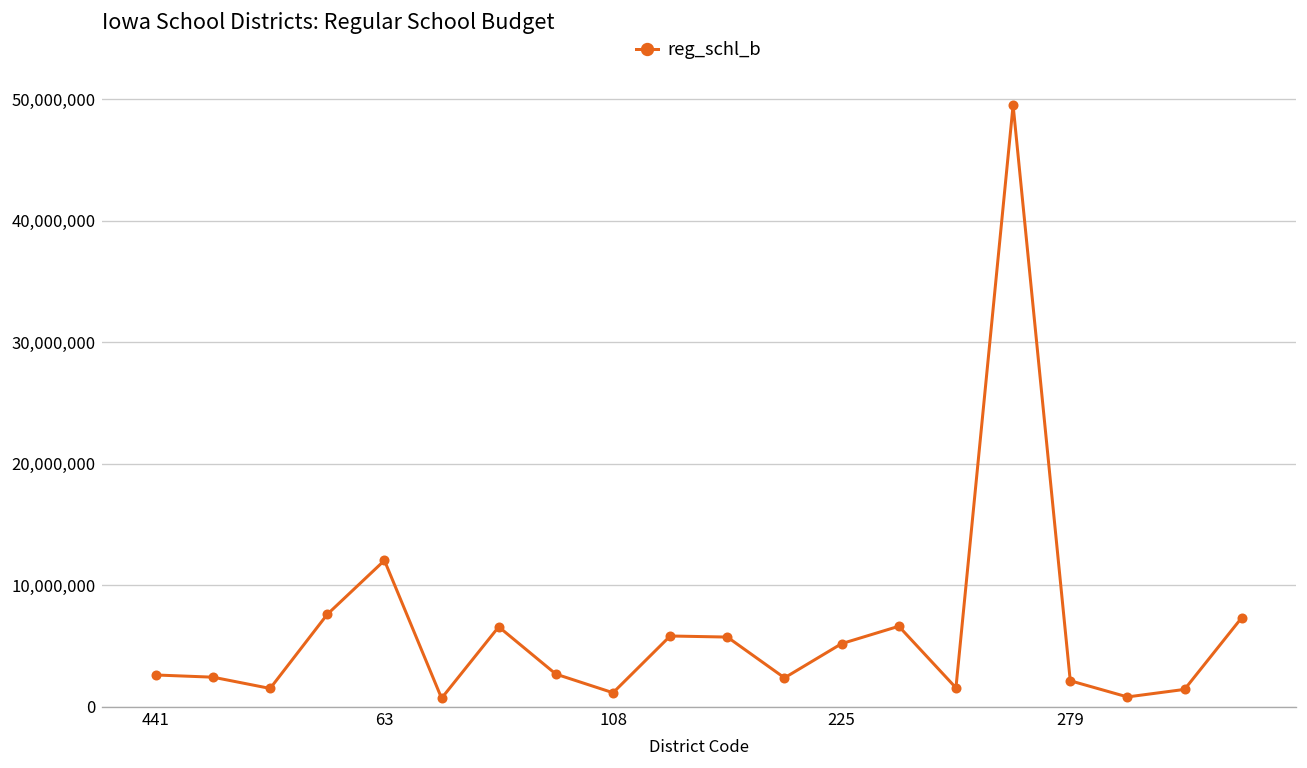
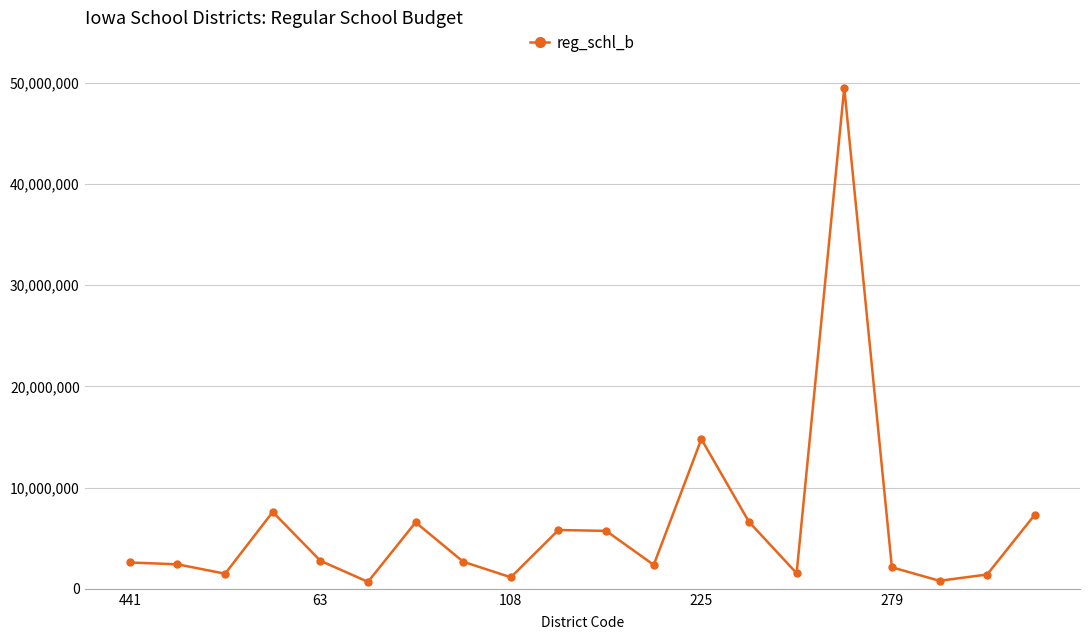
63: 12,000,000 -> 2,800,000
225: 5,200,000 -> 14,800,000
